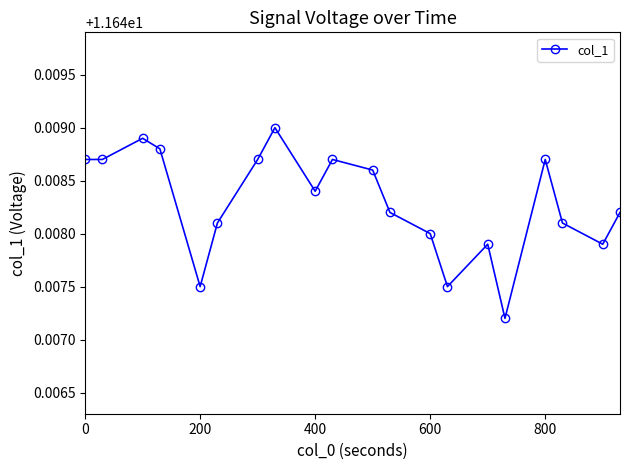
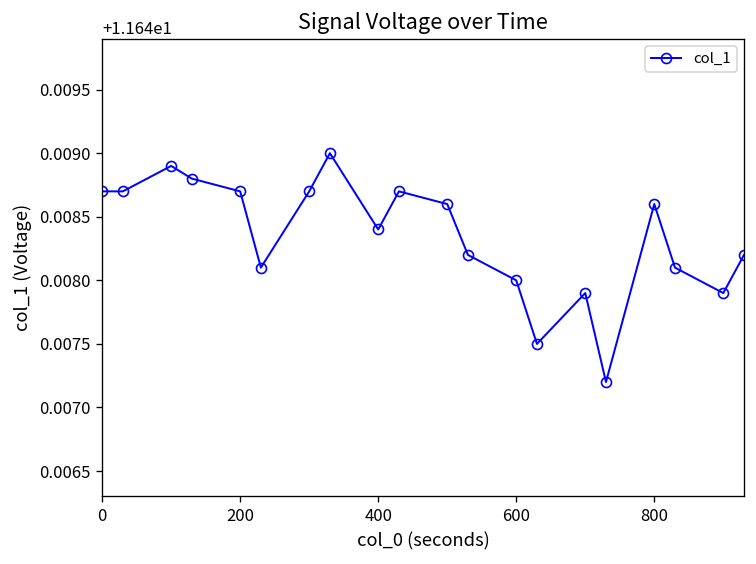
200: 11.6475 -> 11.6487
800: 11.6487 -> 11.6486
